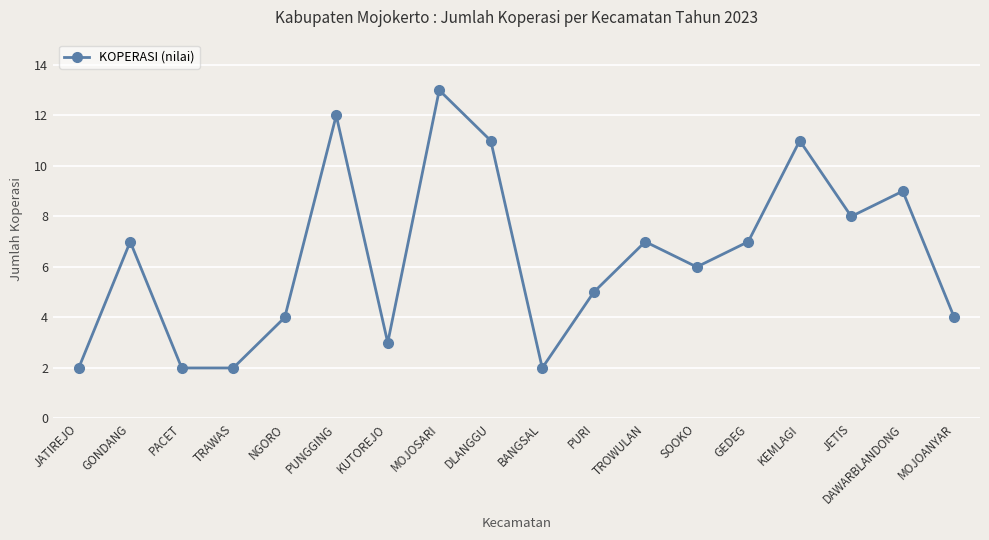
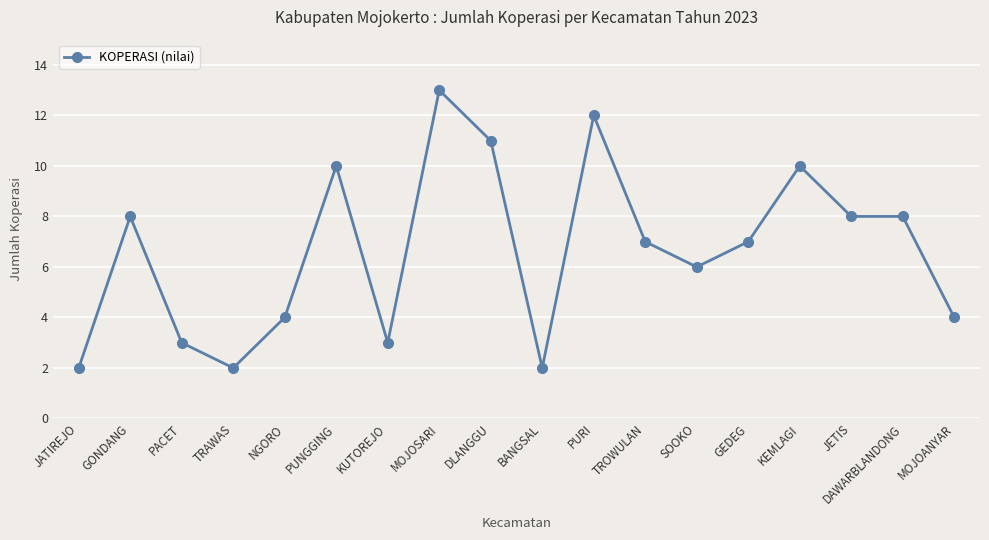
GONDANG: 7 -> 8
PACET: 2 -> 3
PUNGGING: 12 -> 10
PURI: 5 -> 12
KEMLAGI: 11 -> 10
DAWARBLANDONG: 9 -> 8
